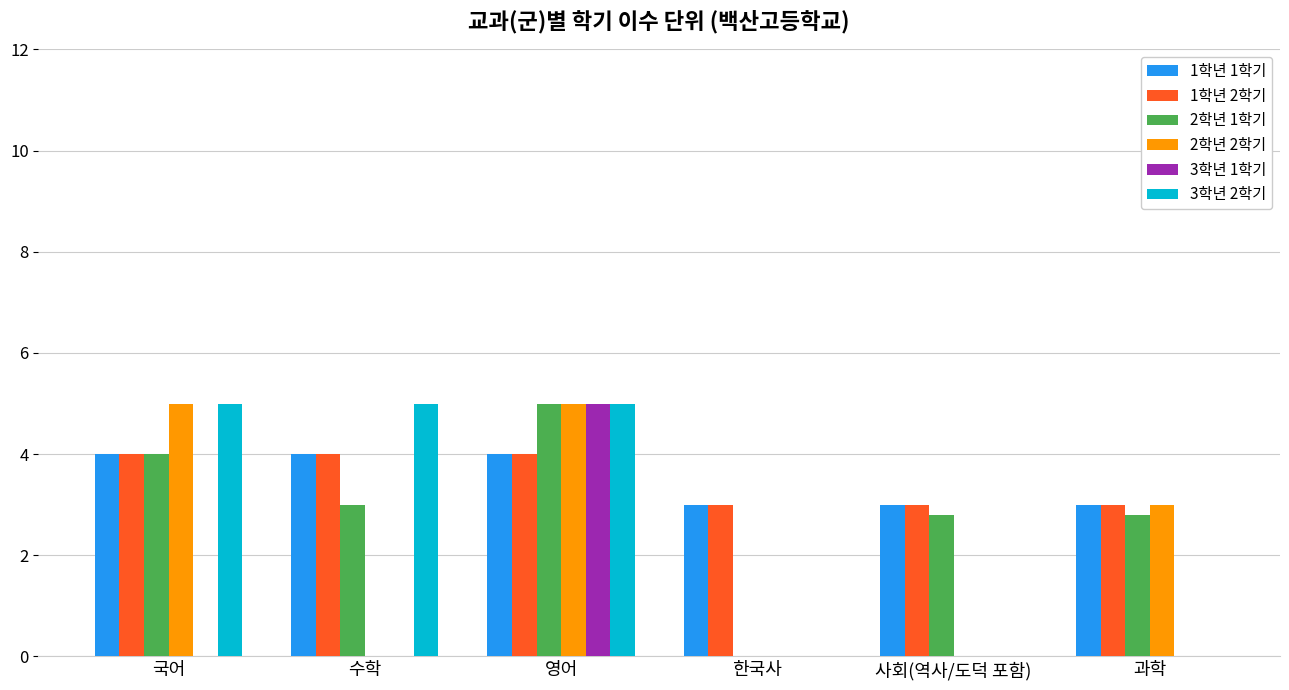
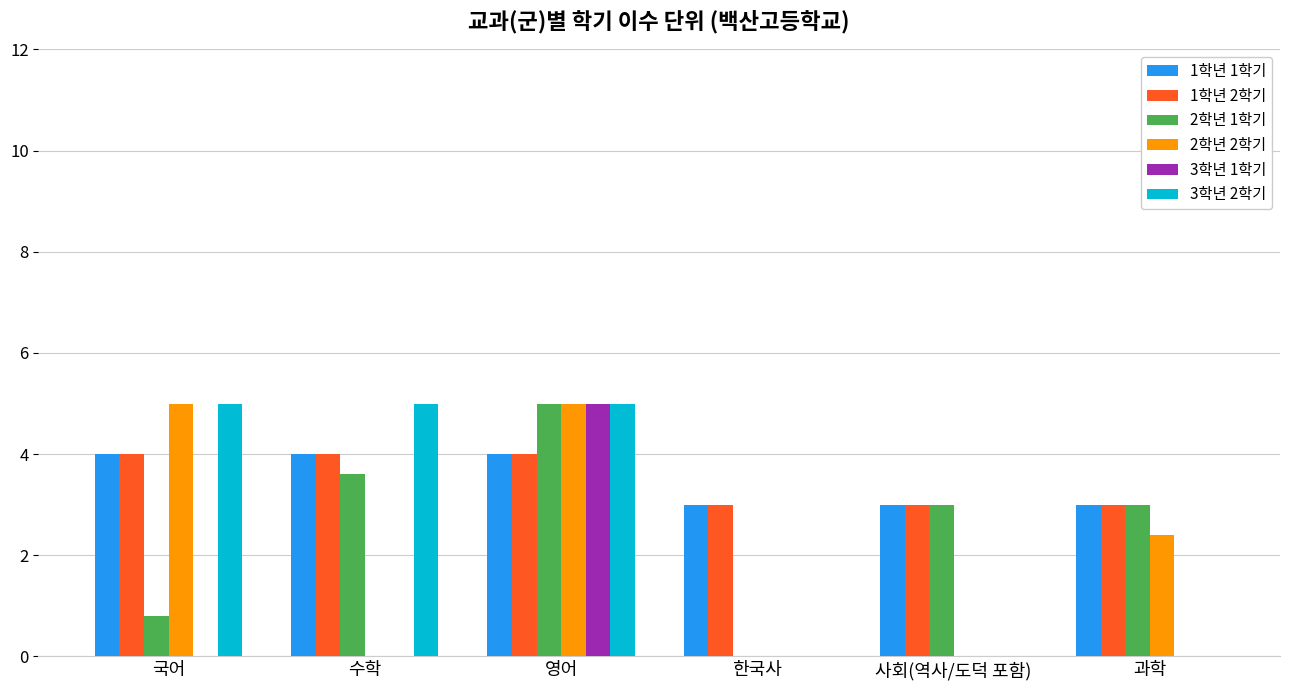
2학년 1학기, 국어: 4.0 -> 0.8
2학년 1학기, 수학: 3.0 -> 3.6
2학년 1학기, 사회(역사/도덕 포함): 2.8 -> 3.0
2학년 1학기, 과학: 2.8 -> 3.0
2학년 2학기, 과학: 3.0 -> 2.4
